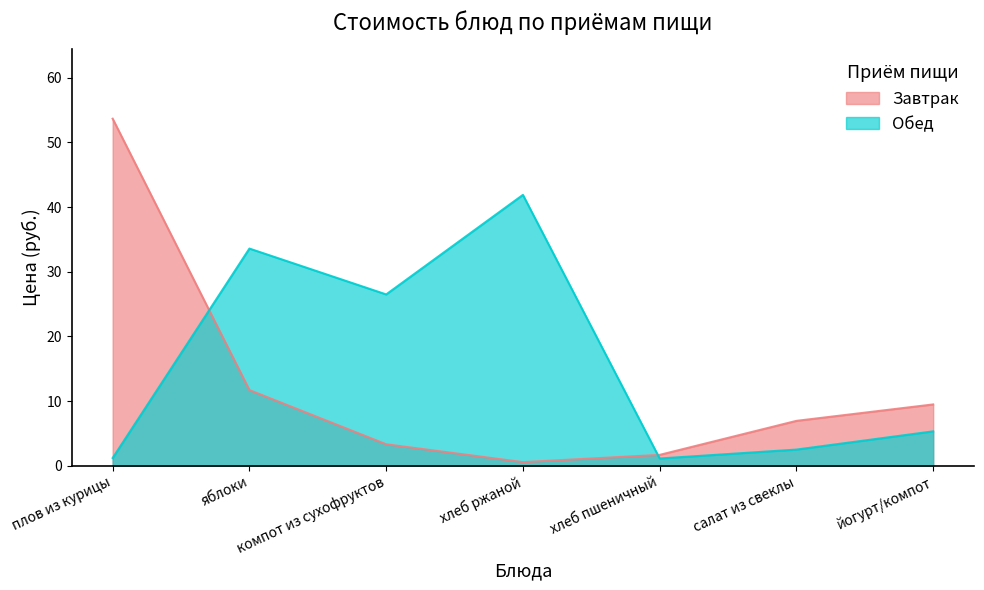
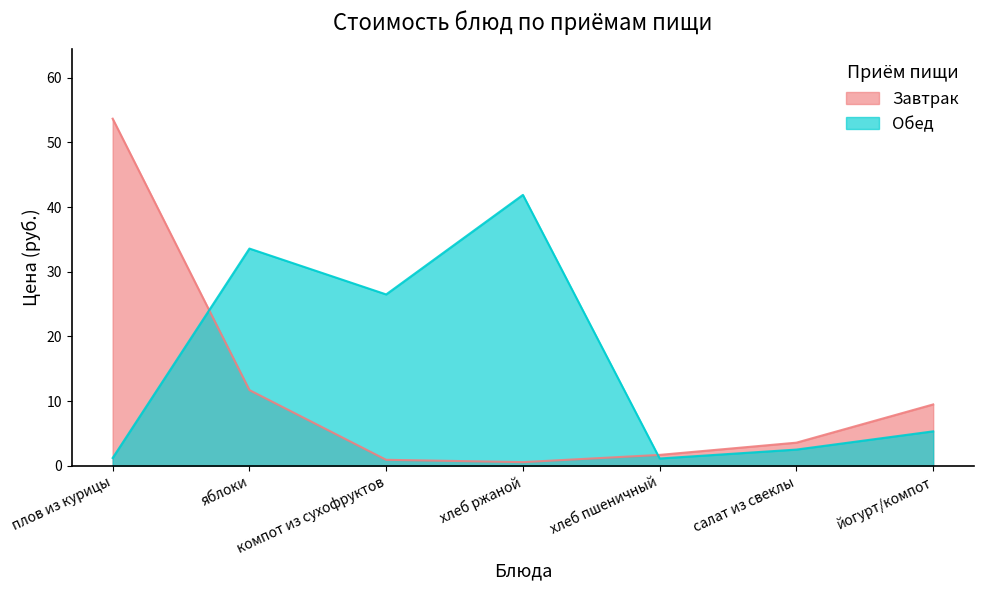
Завтрак, компот из сухофруктов: 3 -> 1
Завтрак, салат из свеклы: 7 -> 4
